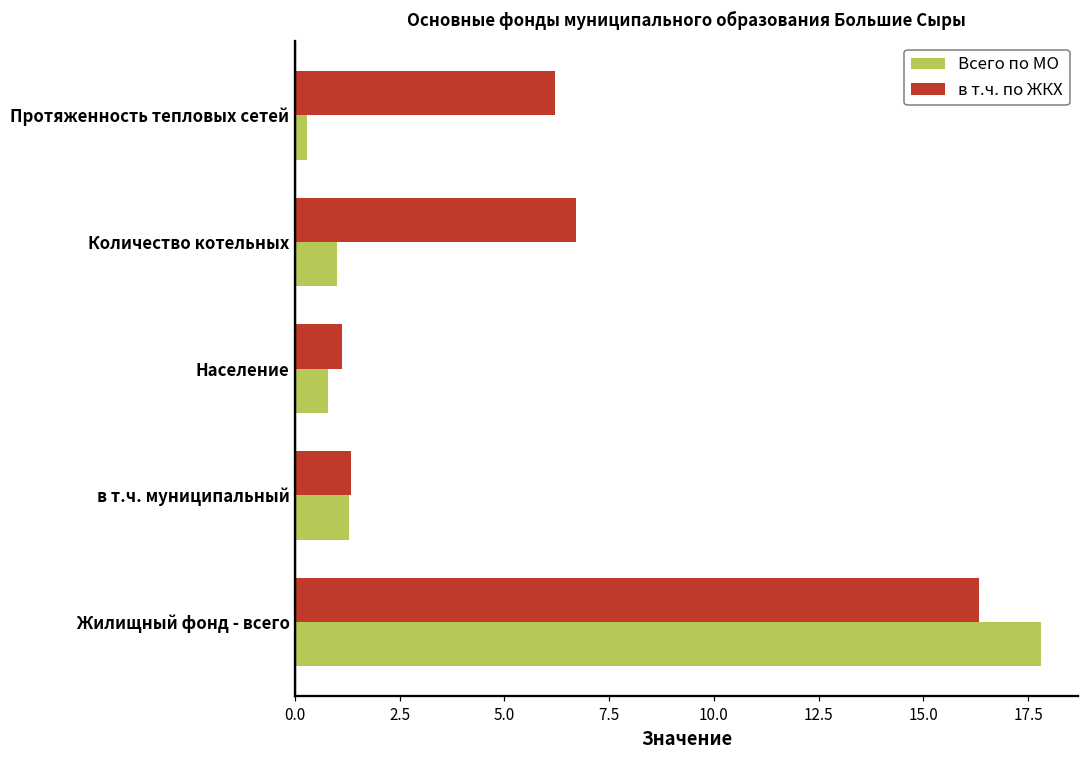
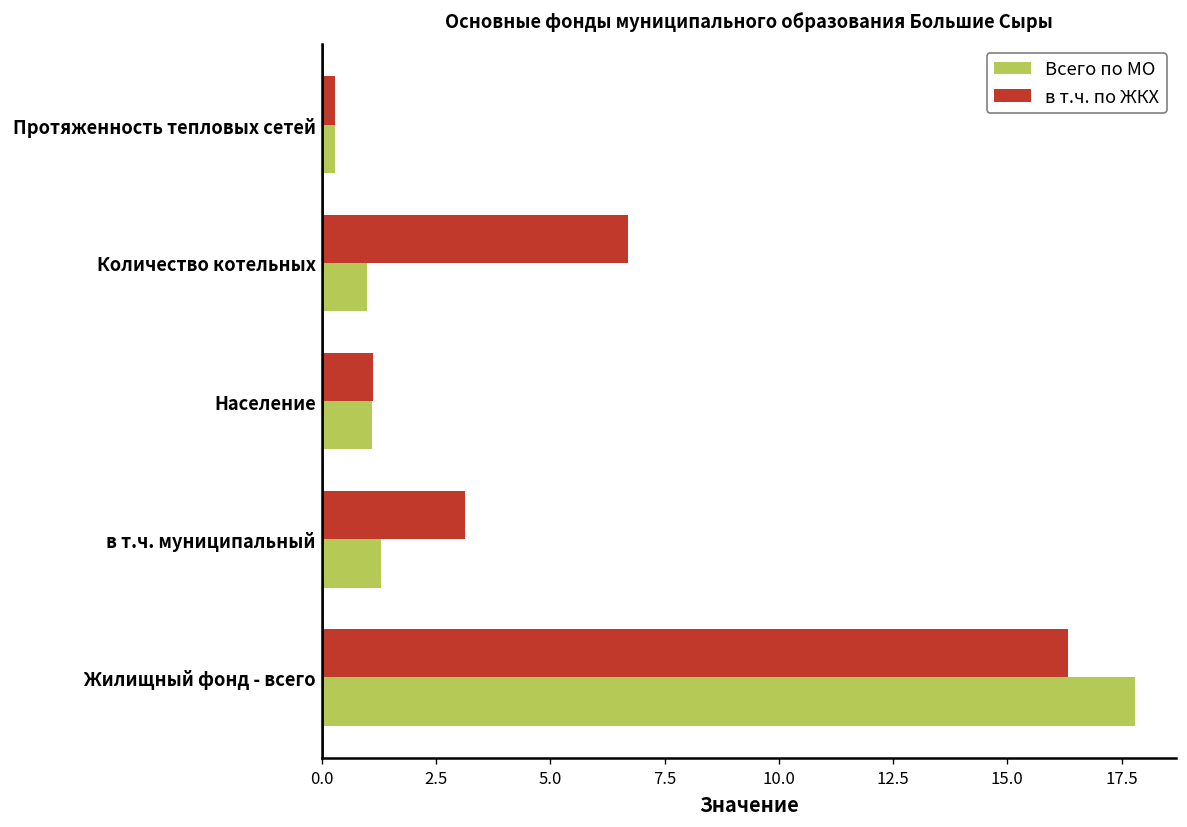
в т.ч. по ЖКХ, Протяженность тепловых сетей: 6.2 -> 0.3
Всего по МО, Население: 0.8 -> 1.1
в т.ч. по ЖКХ, в т.ч. муниципальный: 1.3 -> 3.1
